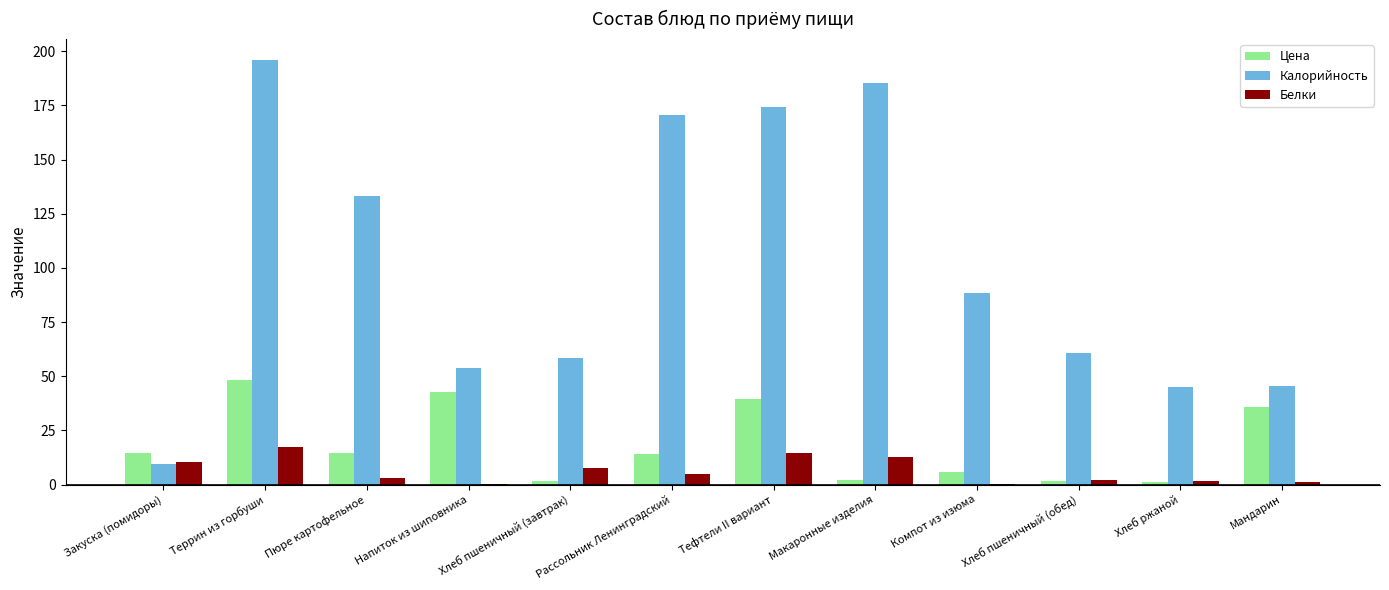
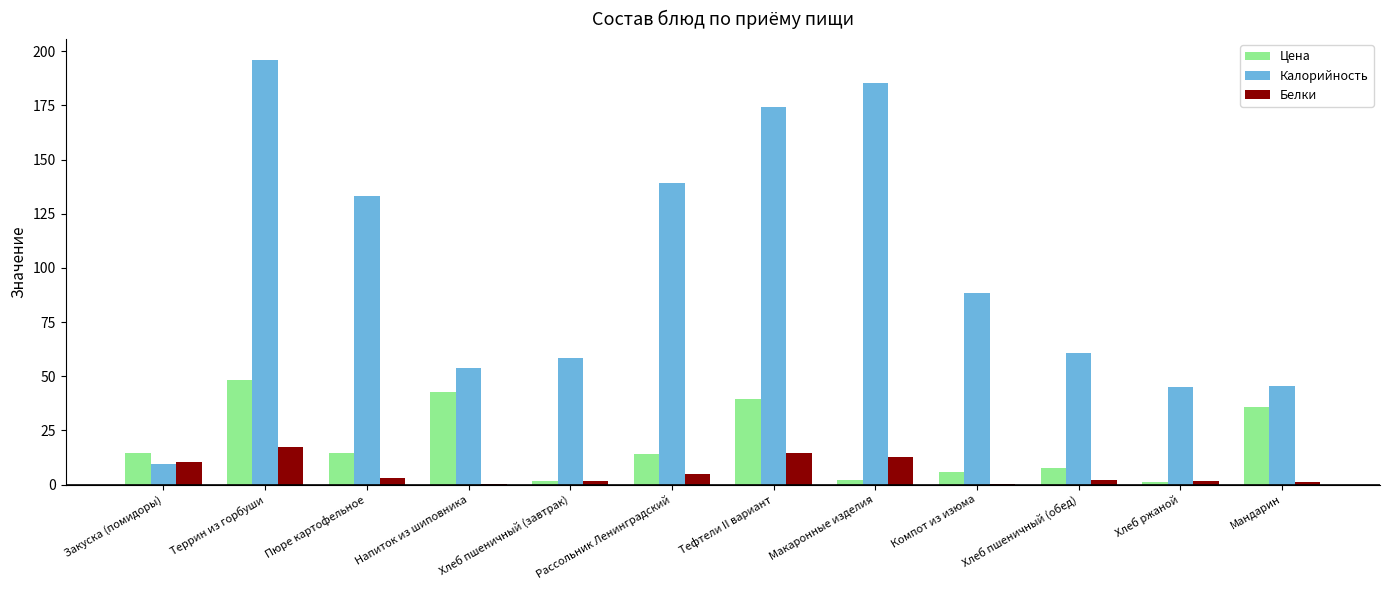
Белки, Хлеб пшеничный (завтрак): 8 -> 2
Калорийность, Рассольник Ленинградский: 170 -> 139
Цена, Хлеб пшеничный (обед): 2 -> 8
